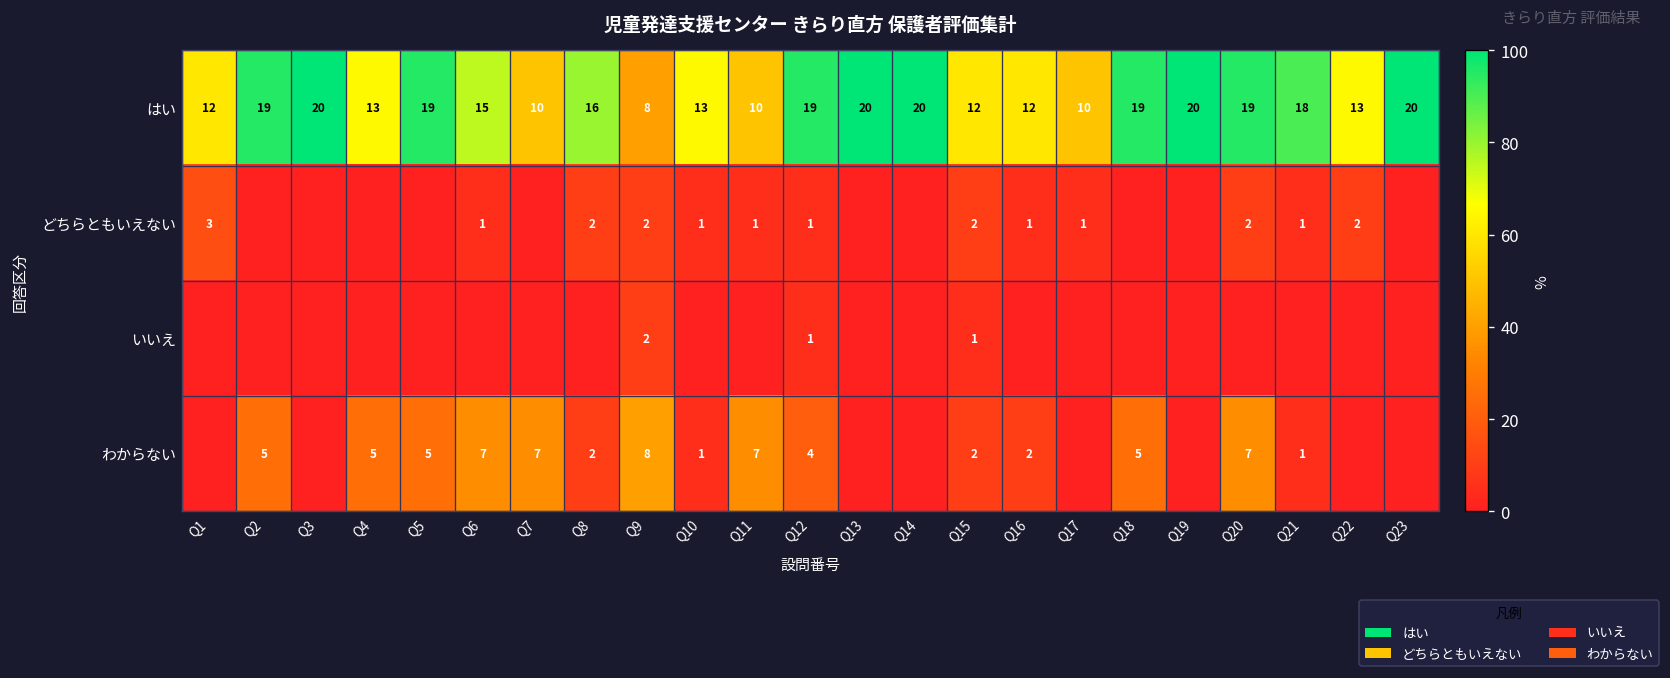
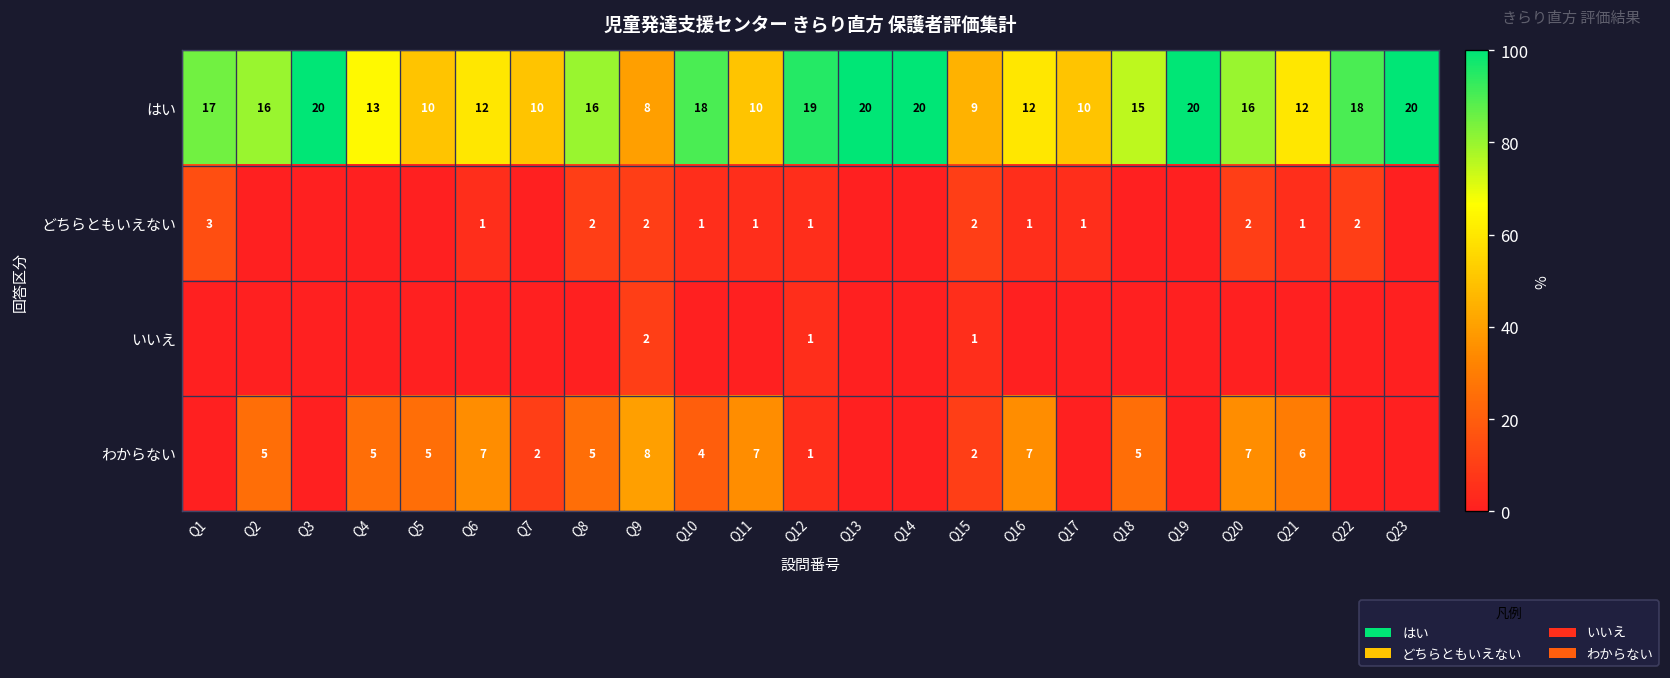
はい, Q1: 12 -> 17
はい, Q2: 19 -> 16
はい, Q5: 19 -> 10
はい, Q6: 15 -> 12
はい, Q10: 13 -> 18
はい, Q15: 12 -> 9
はい, Q18: 19 -> 15
はい, Q20: 19 -> 16
はい, Q21: 18 -> 12
はい, Q22: 13 -> 18
わからない, Q7: 7 -> 2
わからない, Q8: 2 -> 5
わからない, Q10: 1 -> 4
わからない, Q12: 4 -> 1
わからない, Q16: 2 -> 7
わからない, Q21: 1 -> 6
